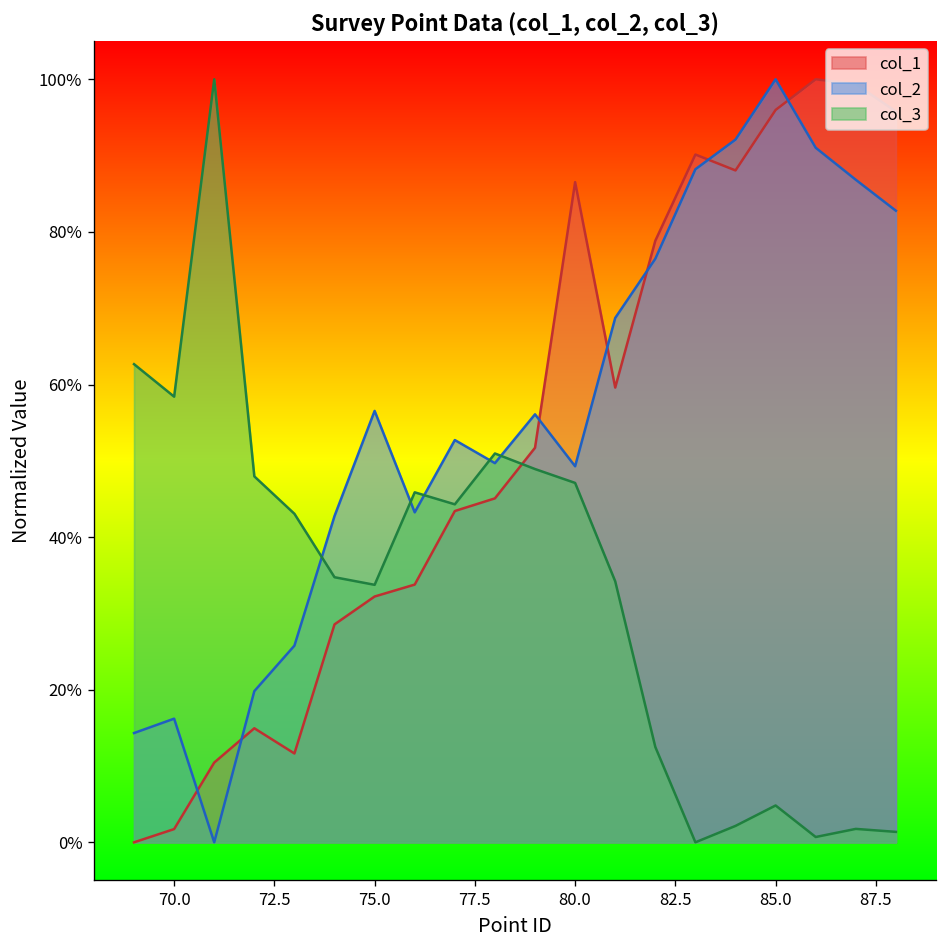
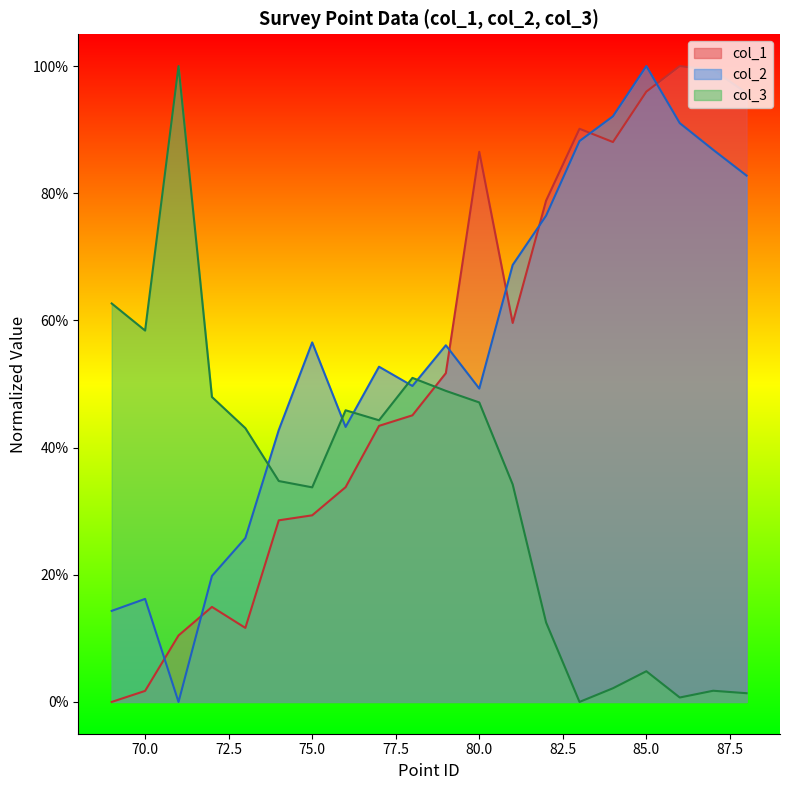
col_1, 75.0: 32% -> 29%
